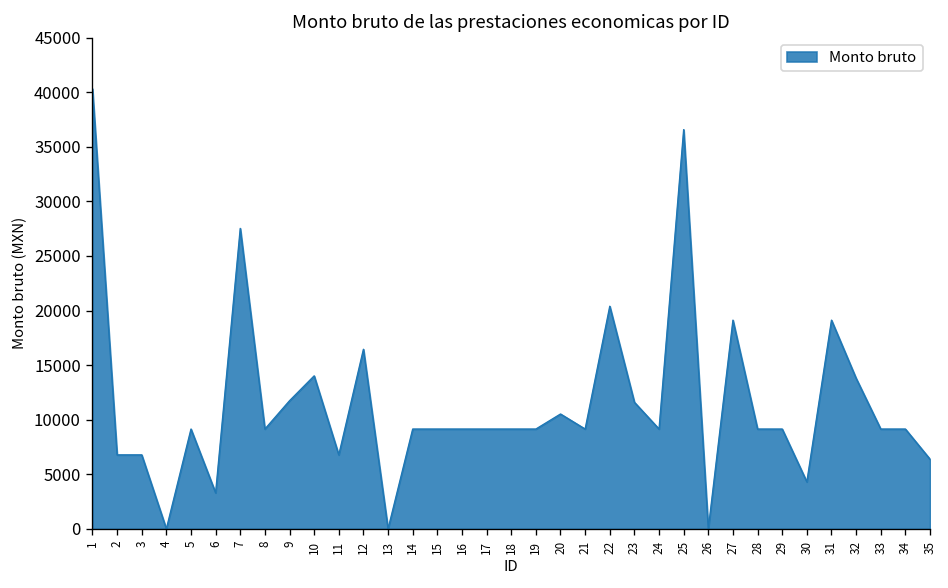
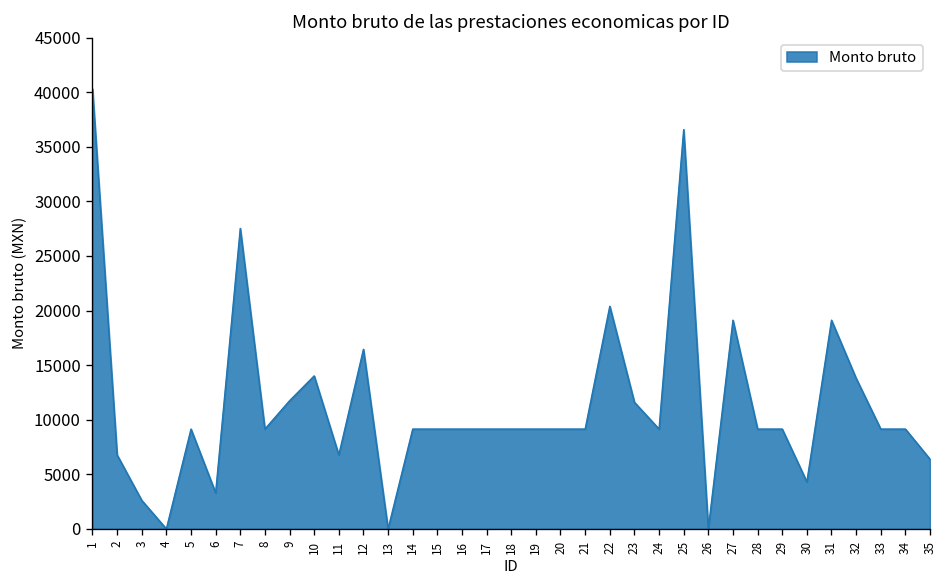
3: 7000 -> 3000
20: 11000 -> 9000
